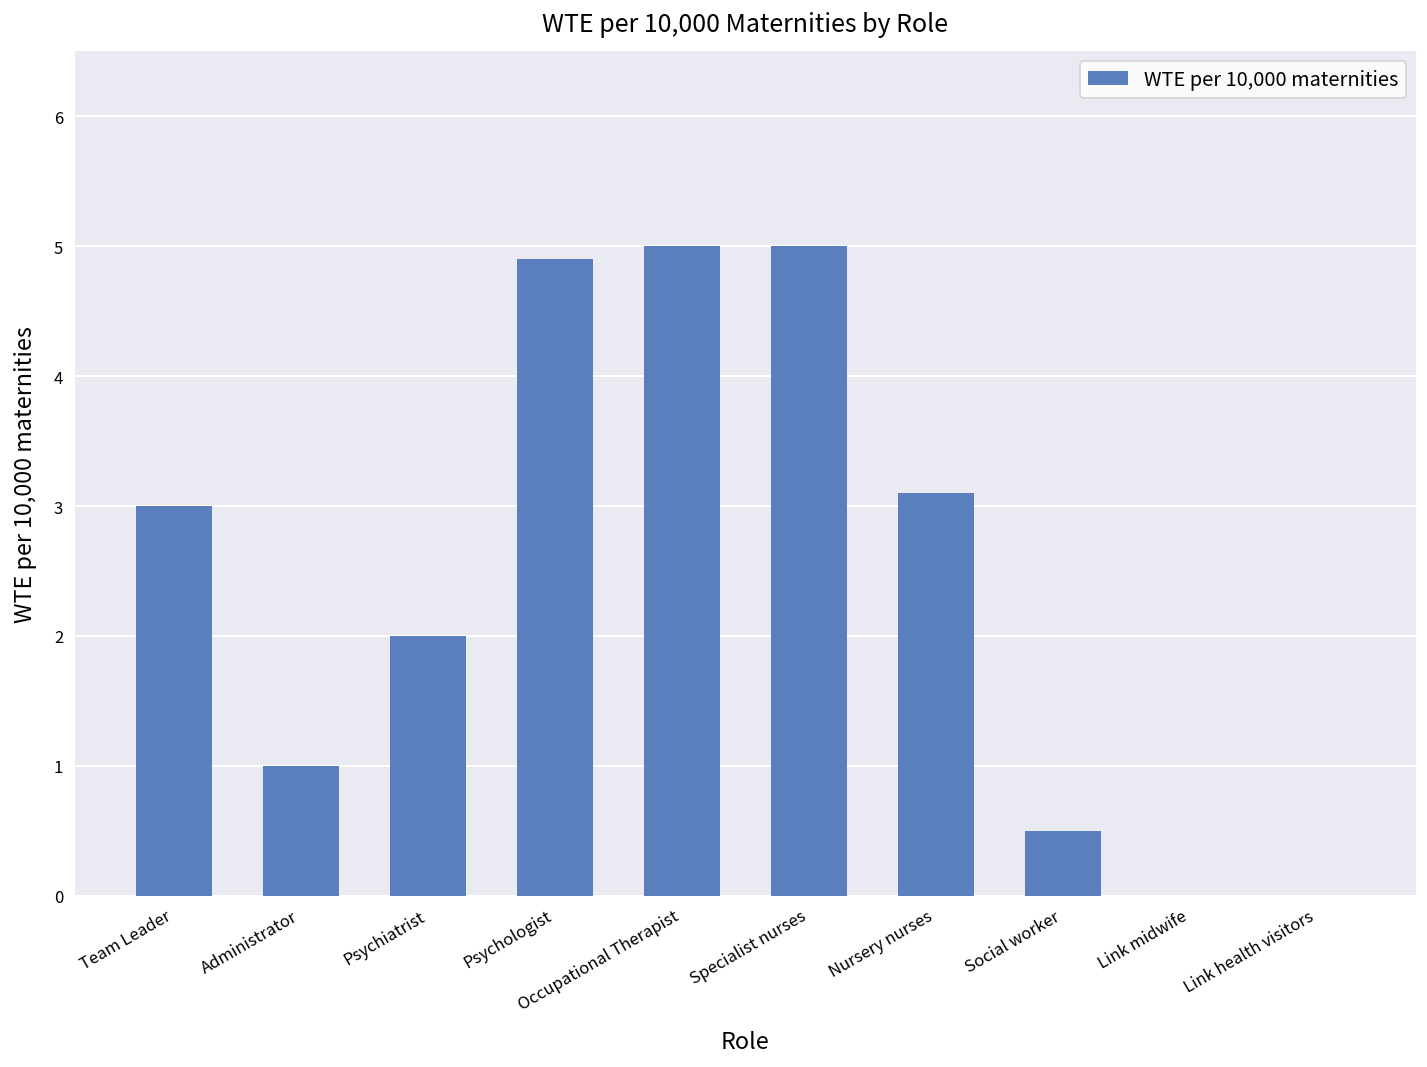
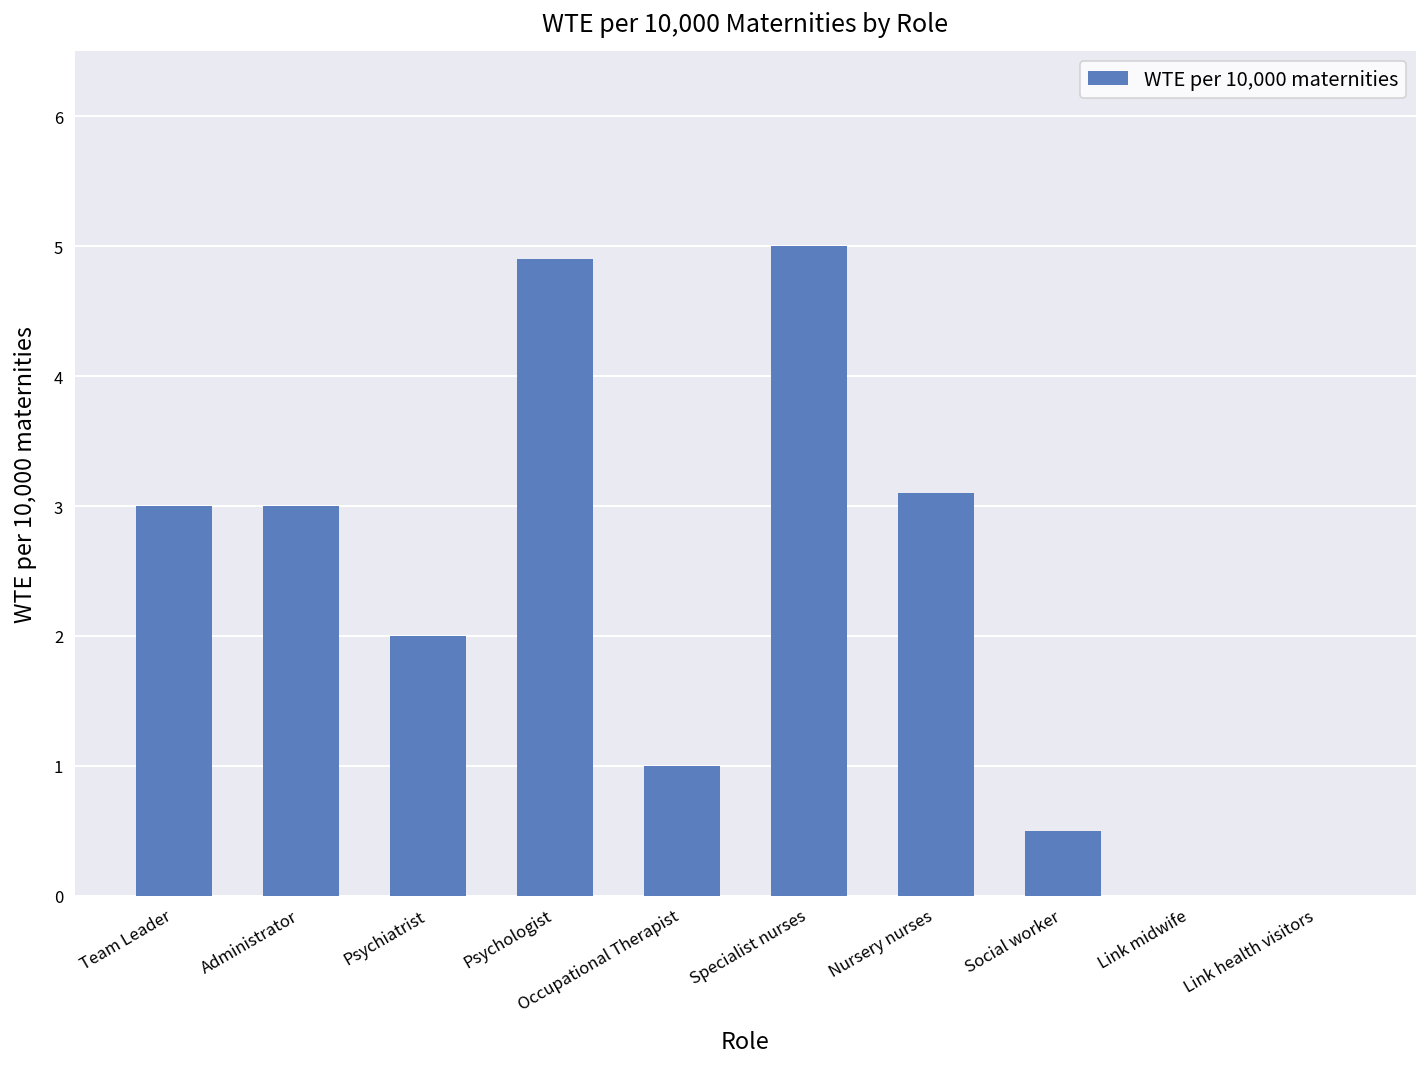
Administrator: 1 -> 3
Occupational Therapist: 5 -> 1
